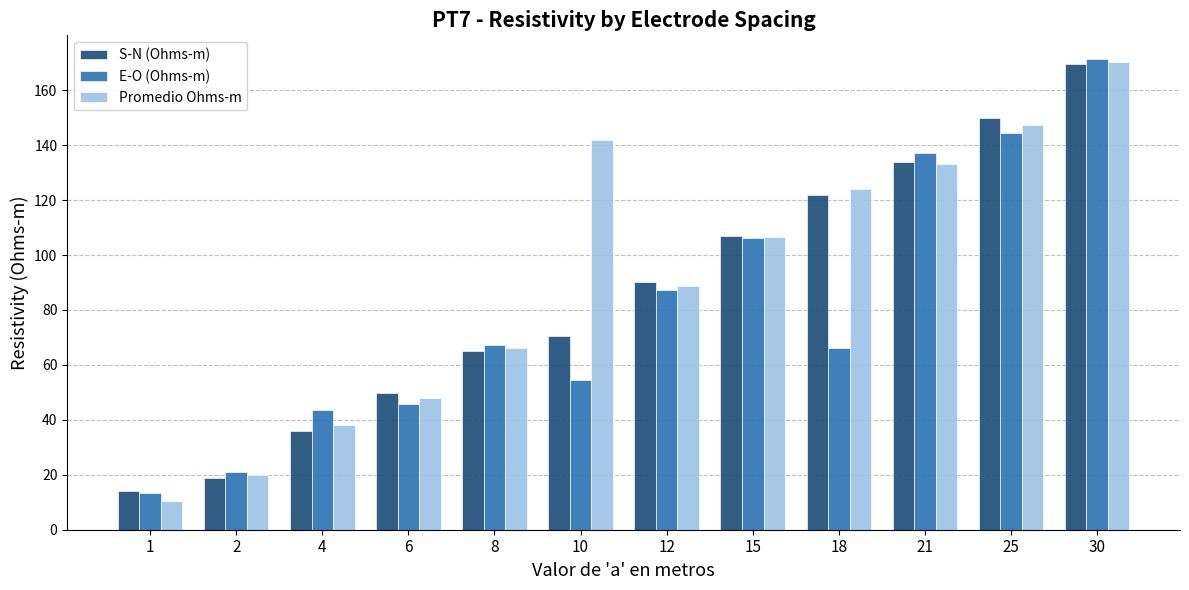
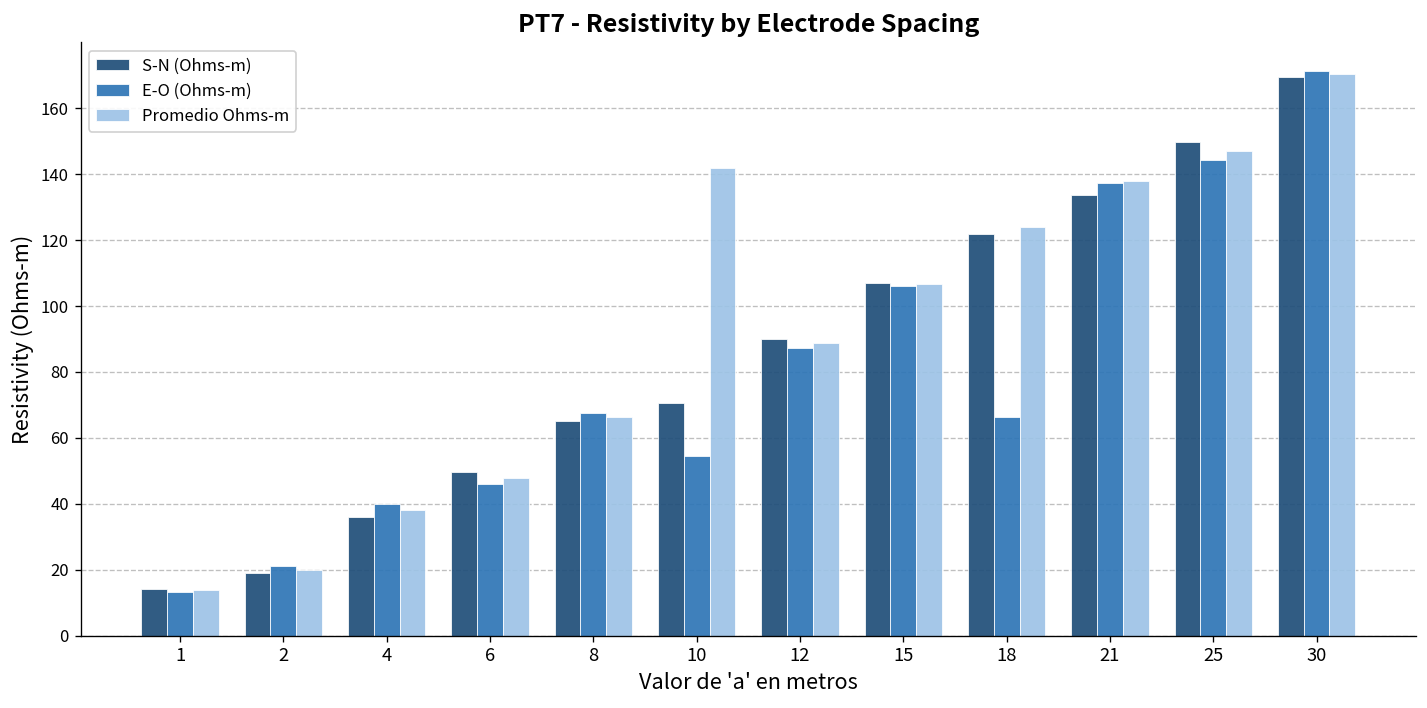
Promedio Ohms-m, 1: 10 -> 14
E-O (Ohms-m), 4: 44 -> 40
Promedio Ohms-m, 21: 133 -> 138
